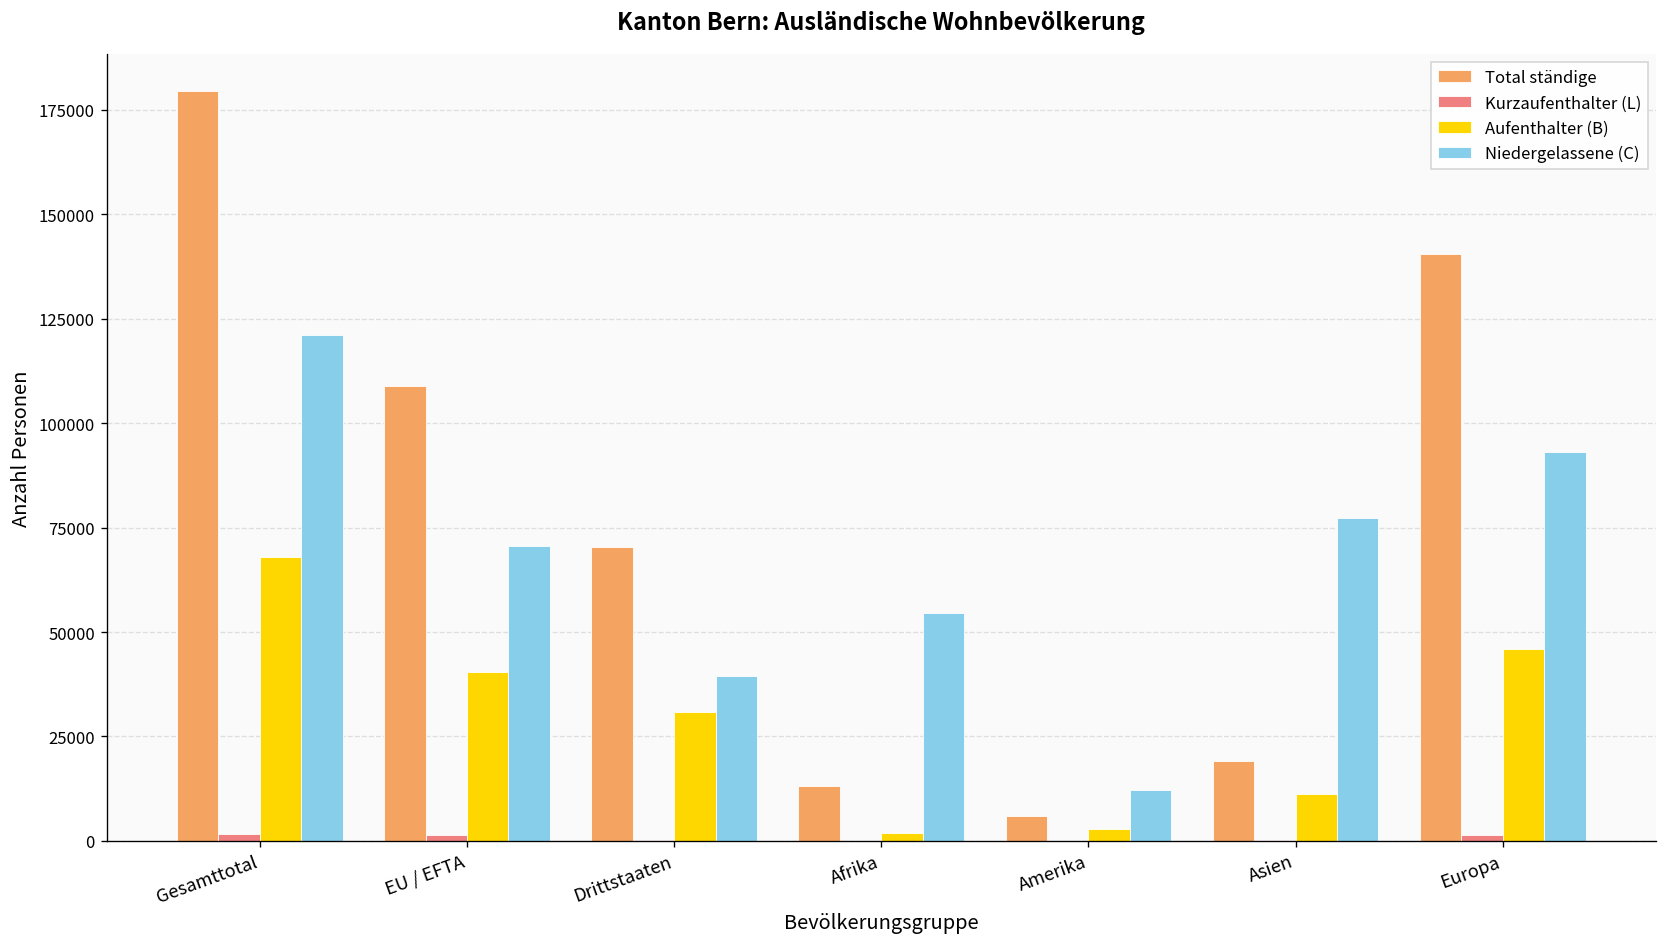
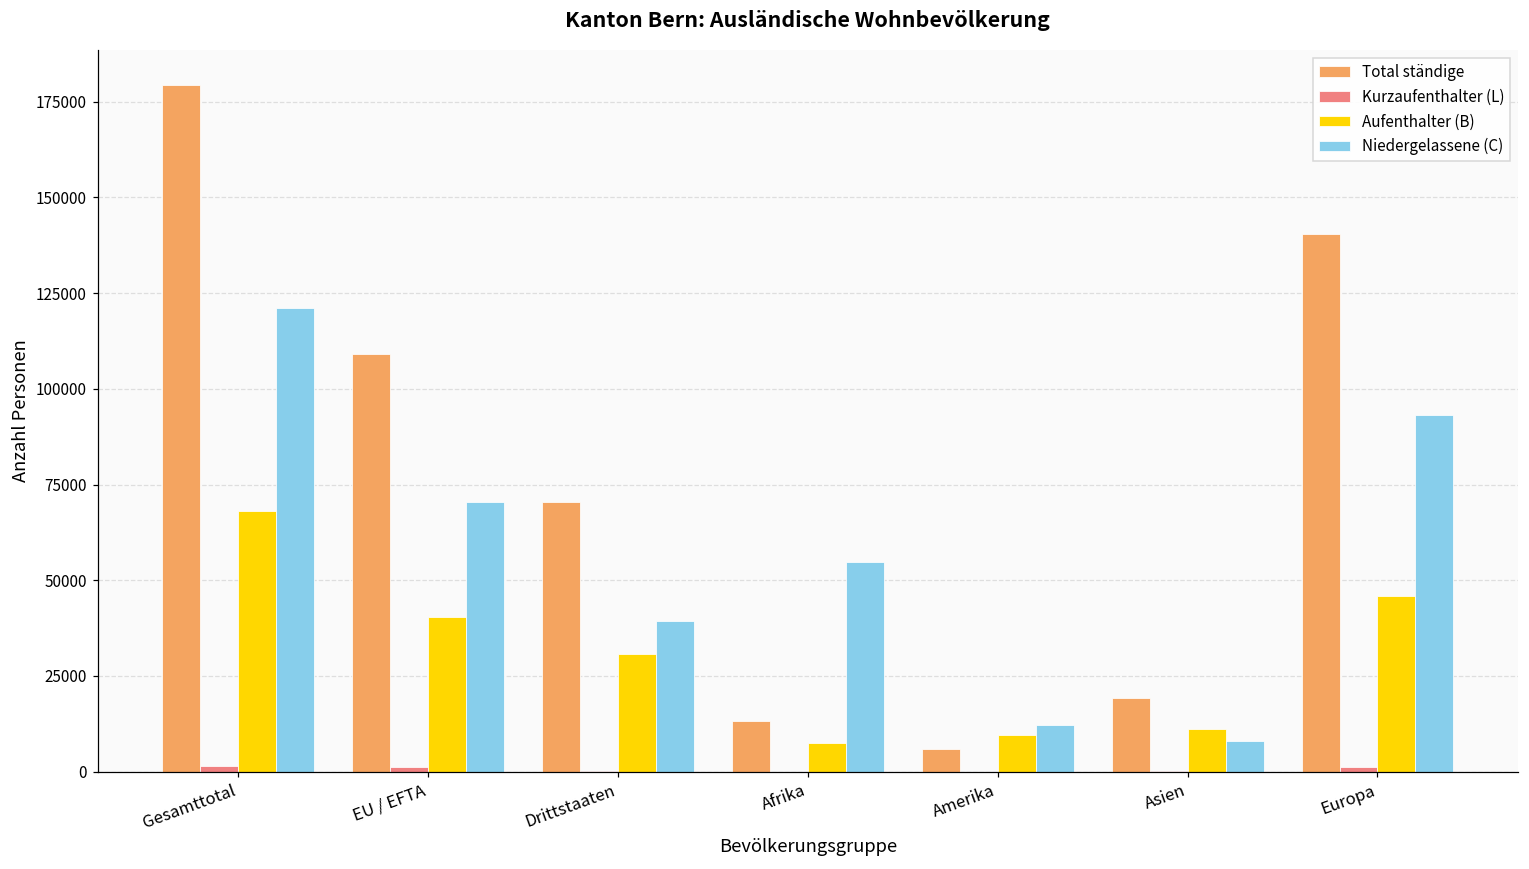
Aufenthalter (B), Afrika: 2000 -> 8000
Aufenthalter (B), Amerika: 3000 -> 10000
Niedergelassene (C), Asien: 77000 -> 8000
